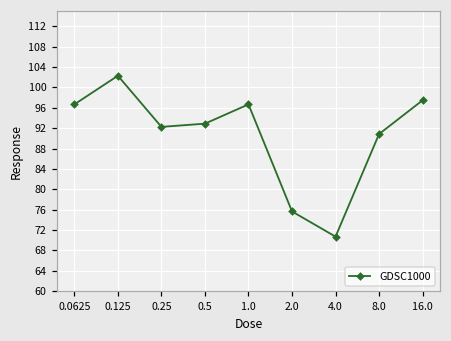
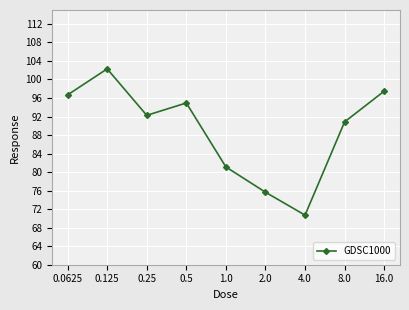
0.5: 93 -> 95
1.0: 97 -> 81
